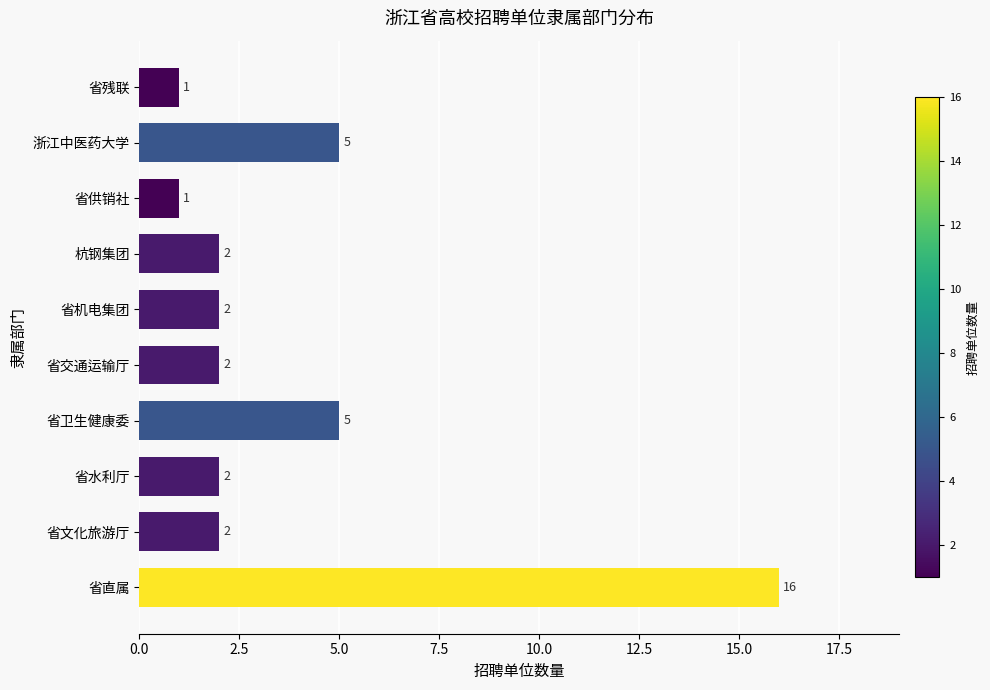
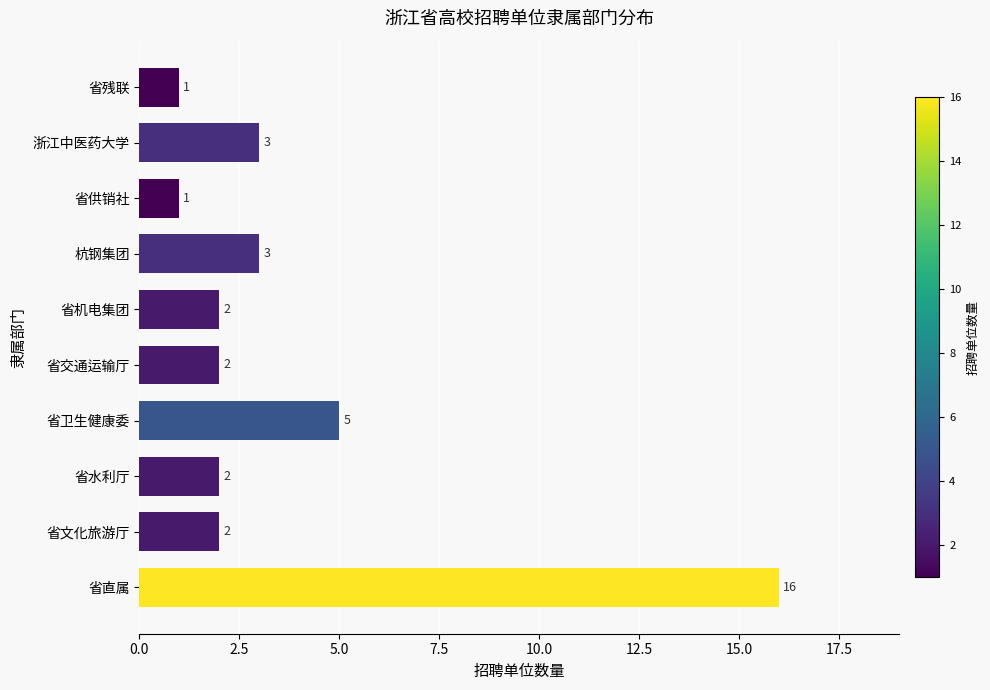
浙江中医药大学: 5 -> 3
杭钢集团: 2 -> 3
